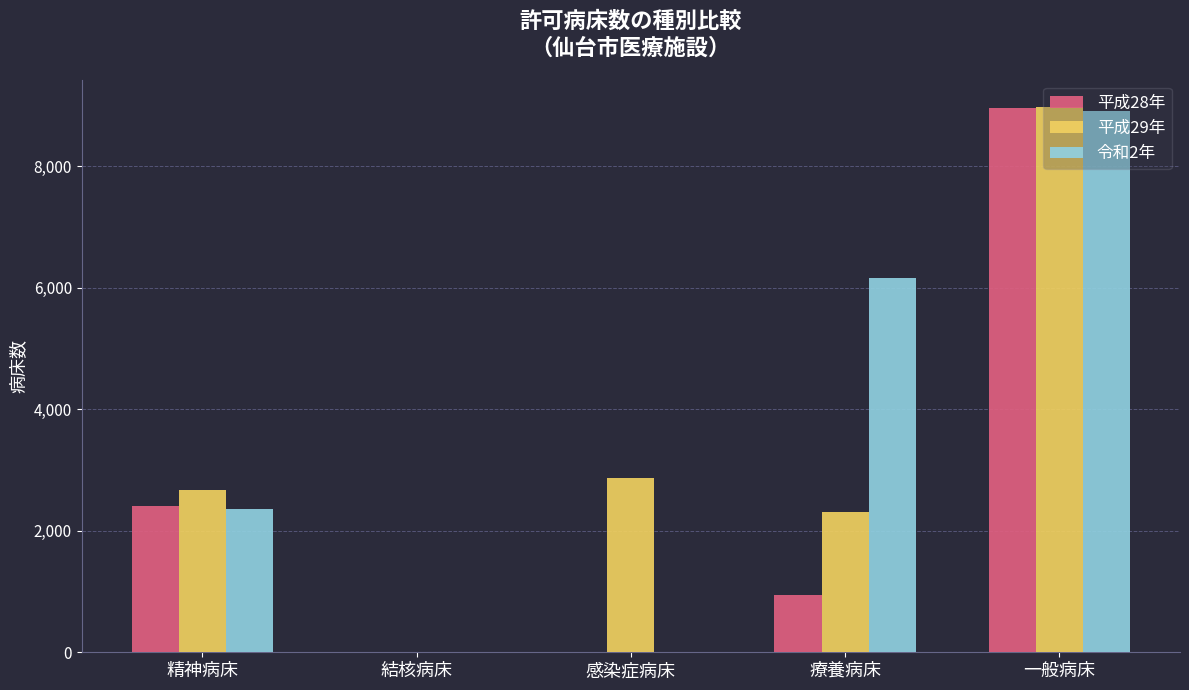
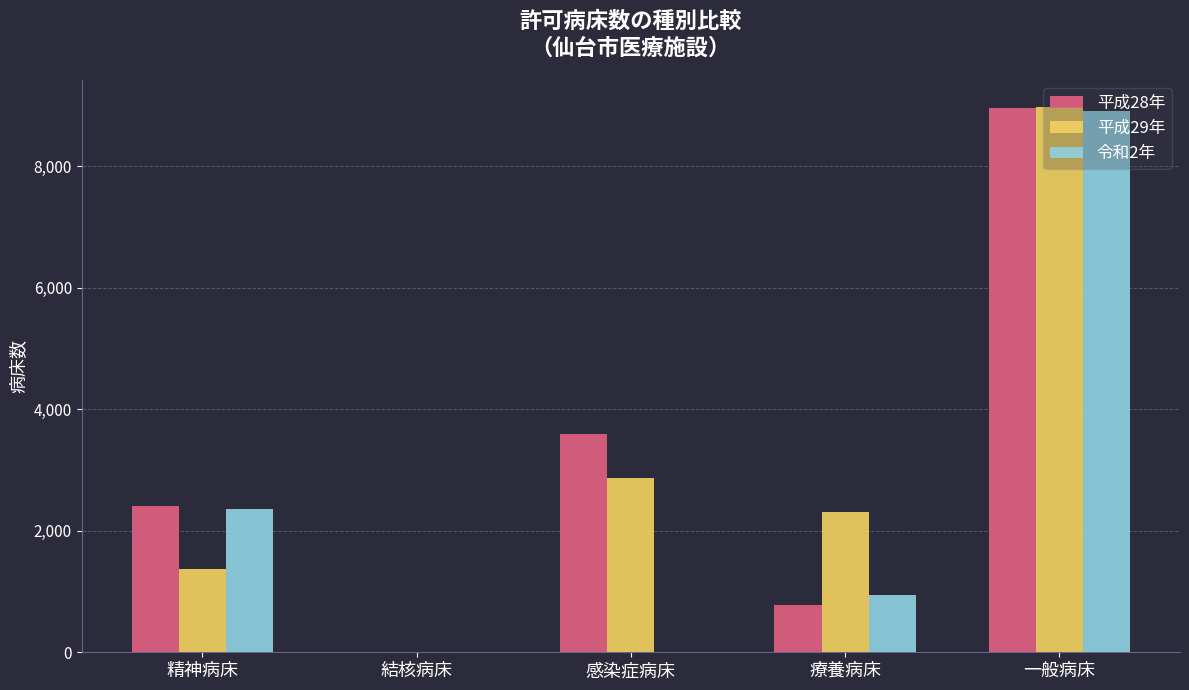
平成29年, 精神病床: 2,700 -> 1,400
平成28年, 感染症病床: 0 -> 3,600
平成28年, 療養病床: 900 -> 800
令和2年, 療養病床: 6,200 -> 900
